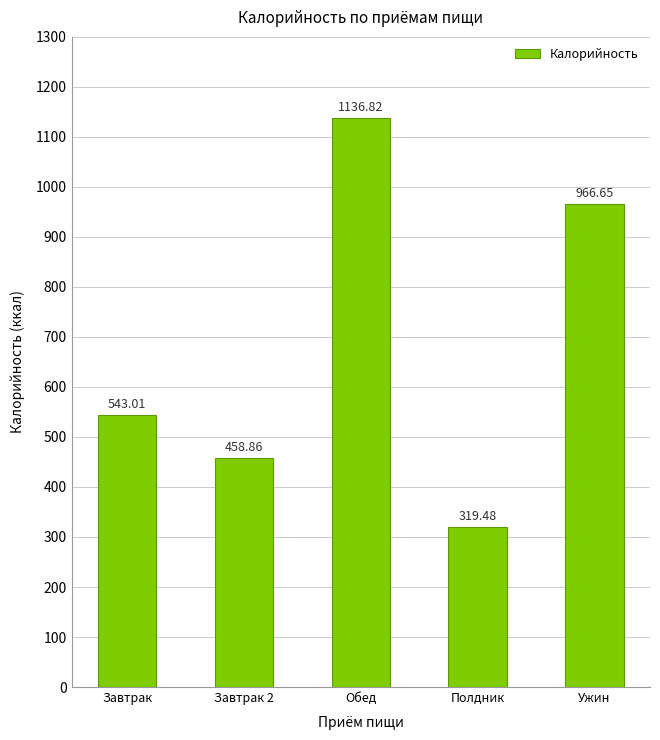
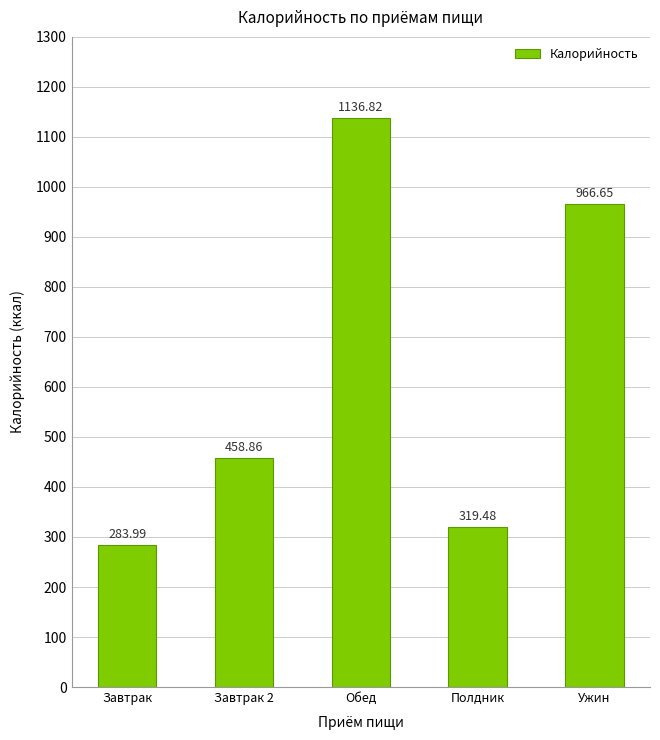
Завтрак: 543.01 -> 283.99
